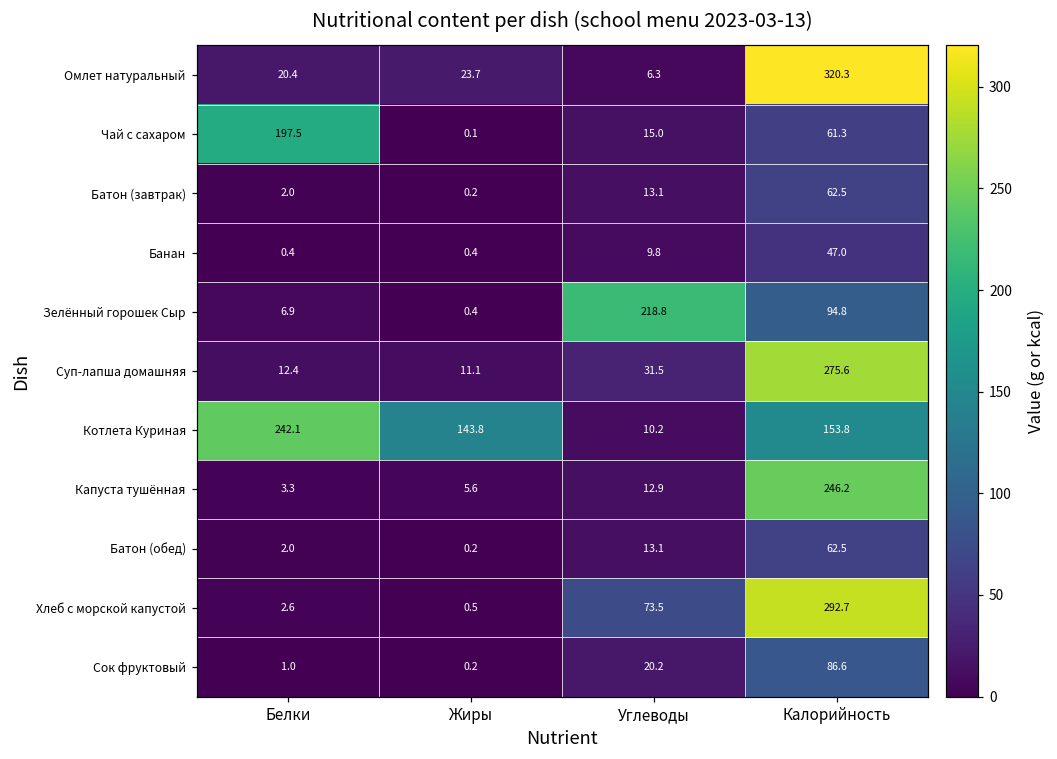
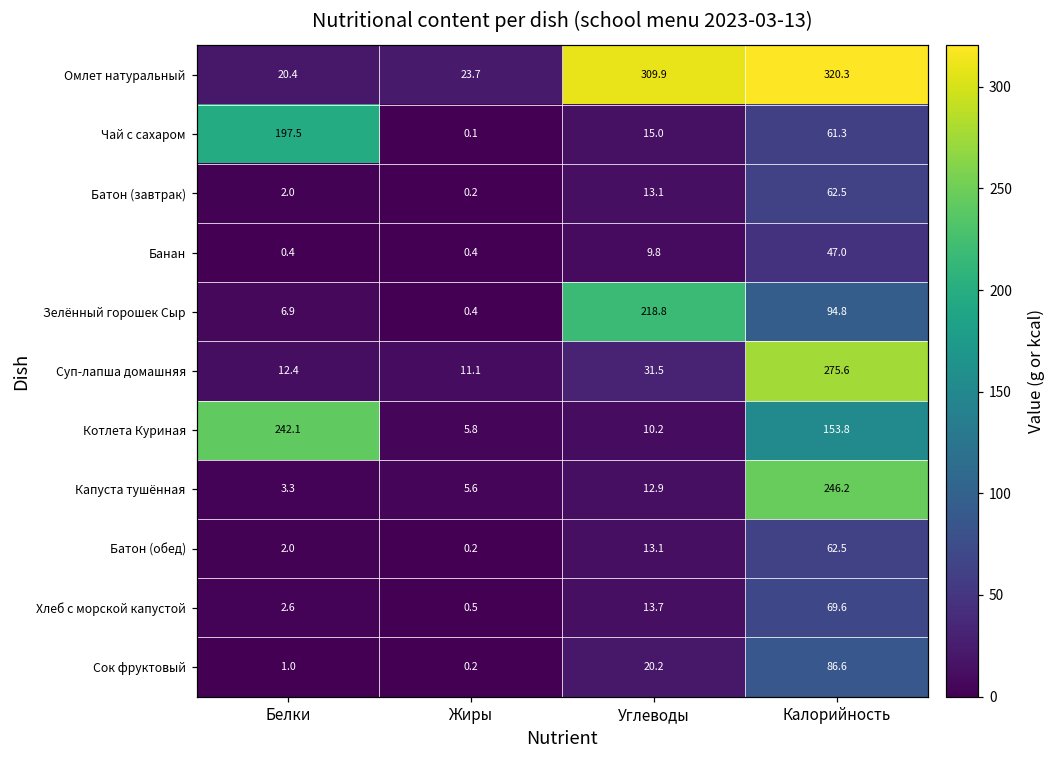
Омлет натуральный, Углеводы: 6.3 -> 309.9
Котлета Куриная, Жиры: 143.8 -> 5.8
Хлеб с морской капустой, Углеводы: 73.5 -> 13.7
Хлеб с морской капустой, Калорийность: 292.7 -> 69.6
